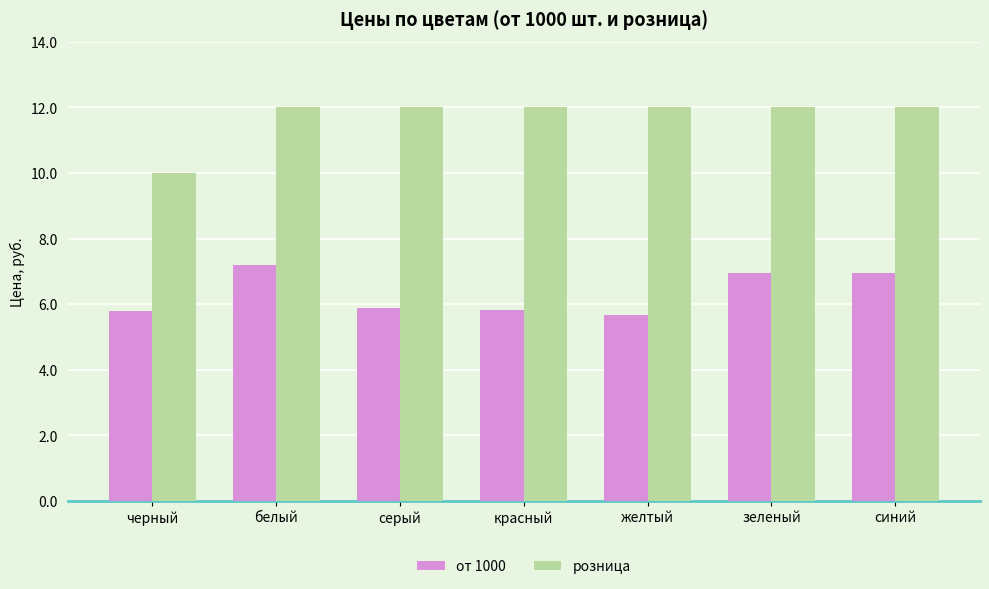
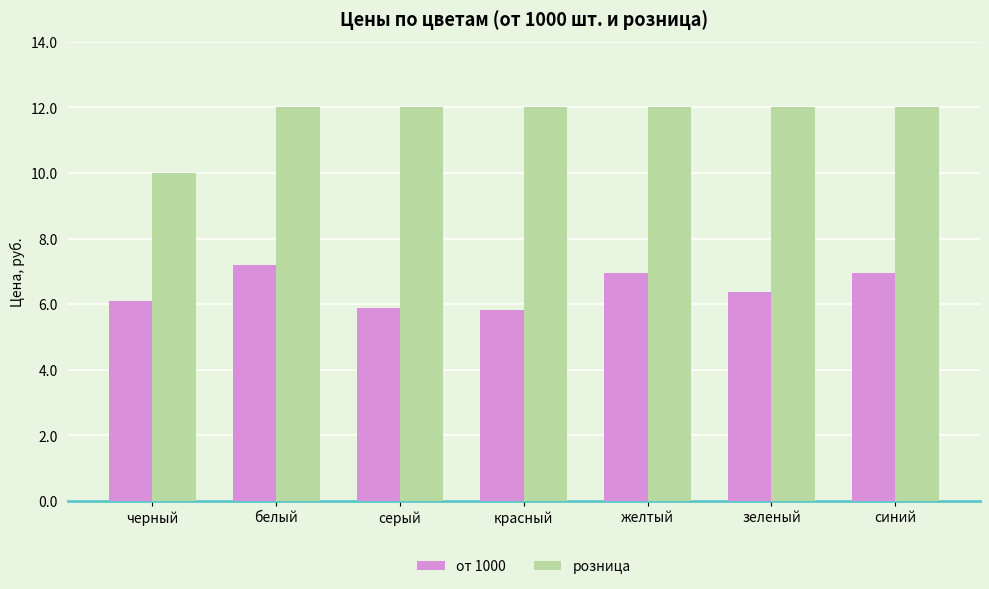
от 1000, черный: 5.8 -> 6.1
от 1000, желтый: 5.7 -> 7.0
от 1000, зеленый: 7.0 -> 6.4
